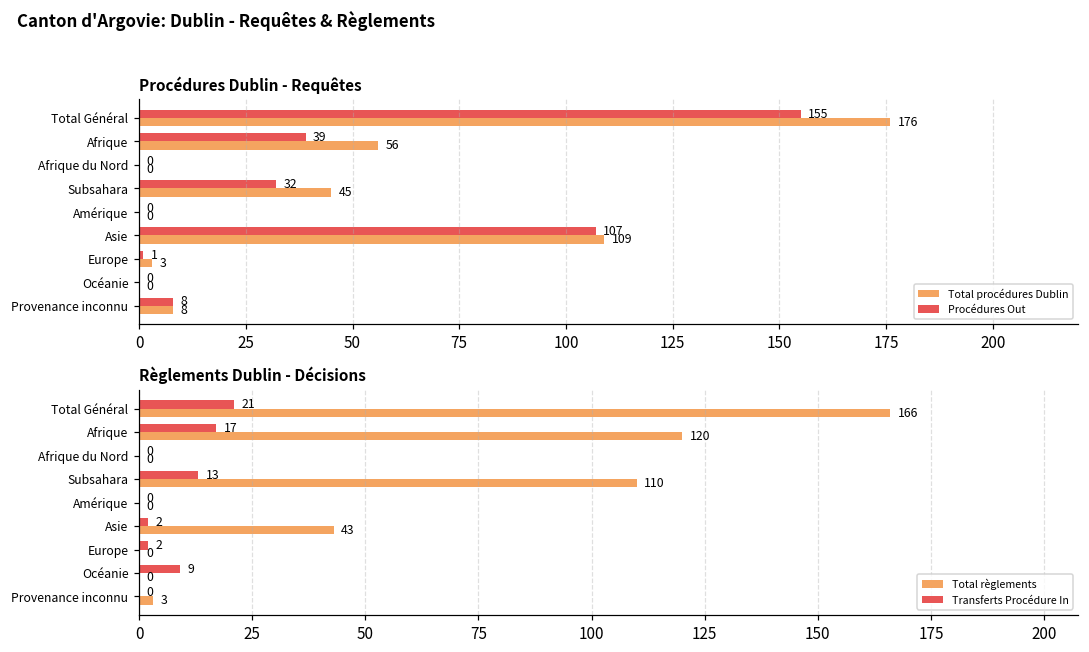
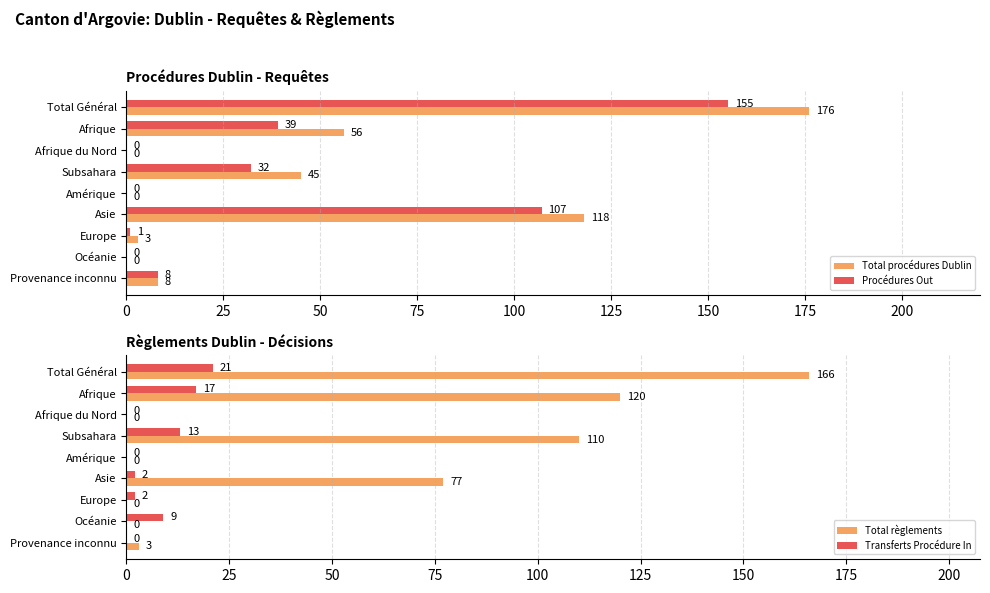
Procédures Dublin - Requêtes, Total procédures Dublin, Asie: 109 -> 118
Règlements Dublin - Décisions, Total règlements, Asie: 43 -> 77
